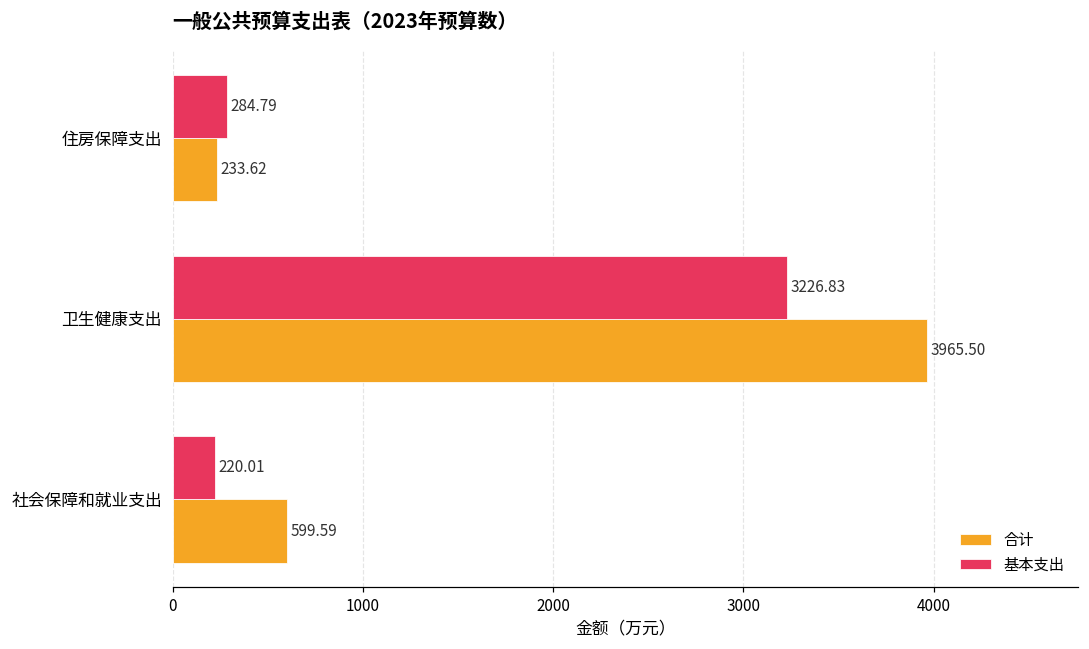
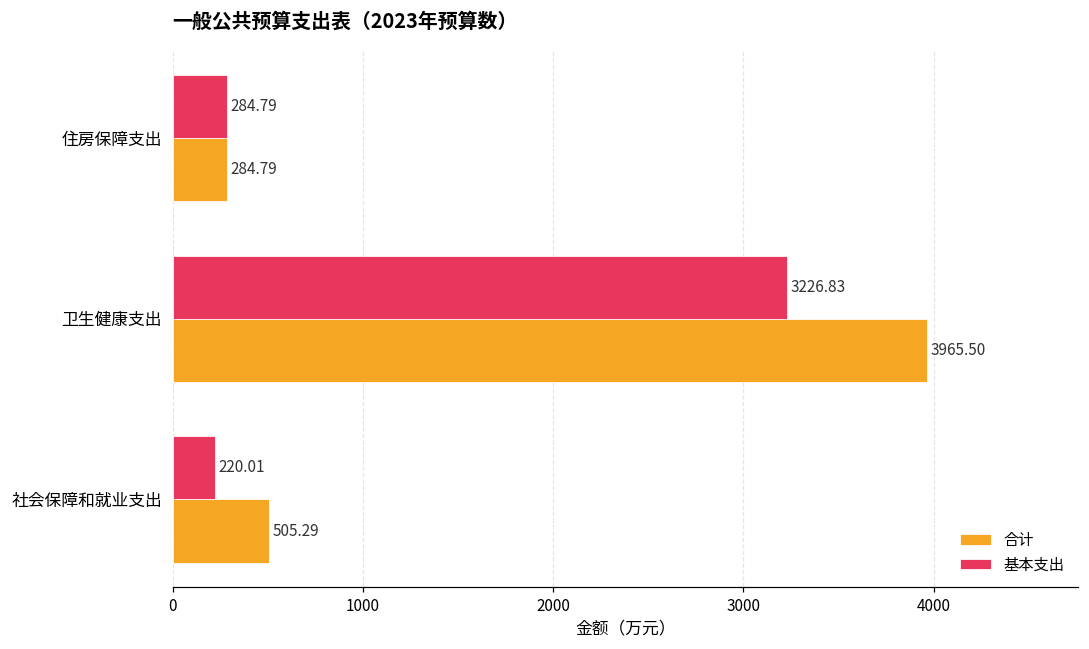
合计, 住房保障支出: 233.62 -> 284.79
合计, 社会保障和就业支出: 599.59 -> 505.29
